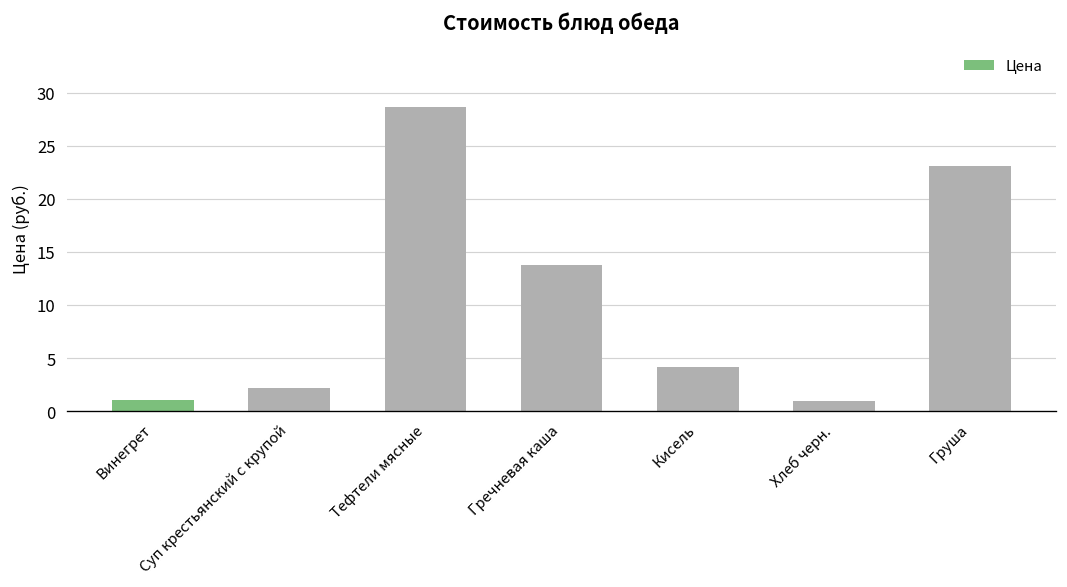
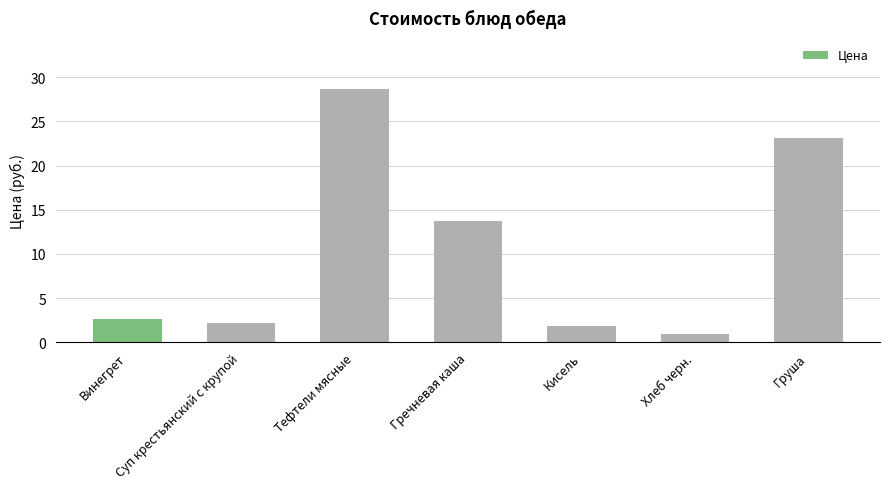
Винегрет: 1 -> 3
Кисель: 4 -> 2
